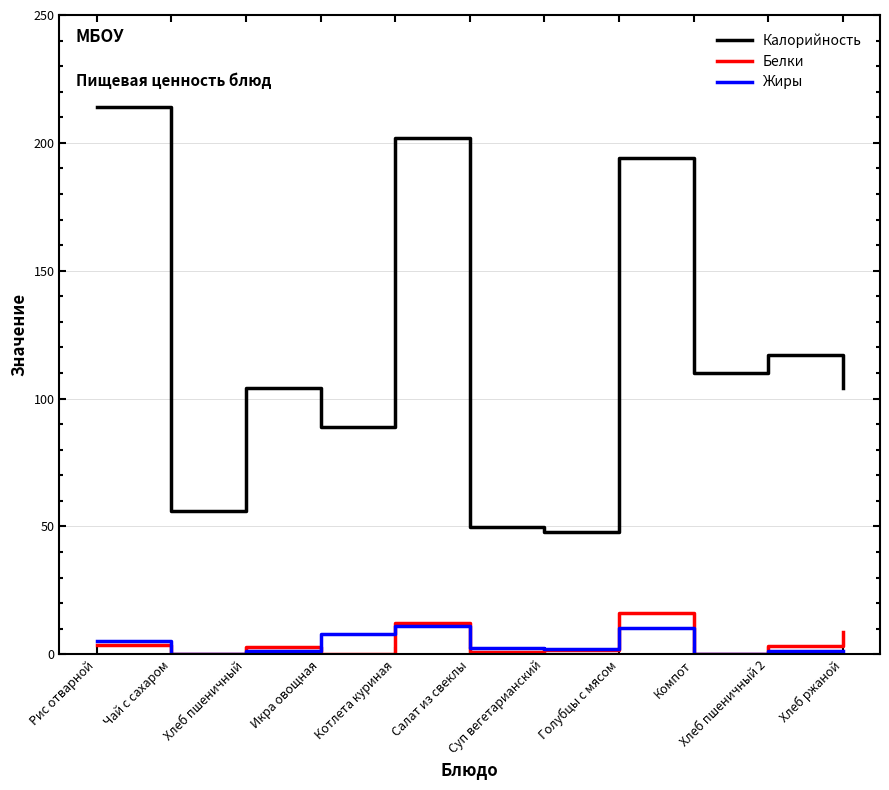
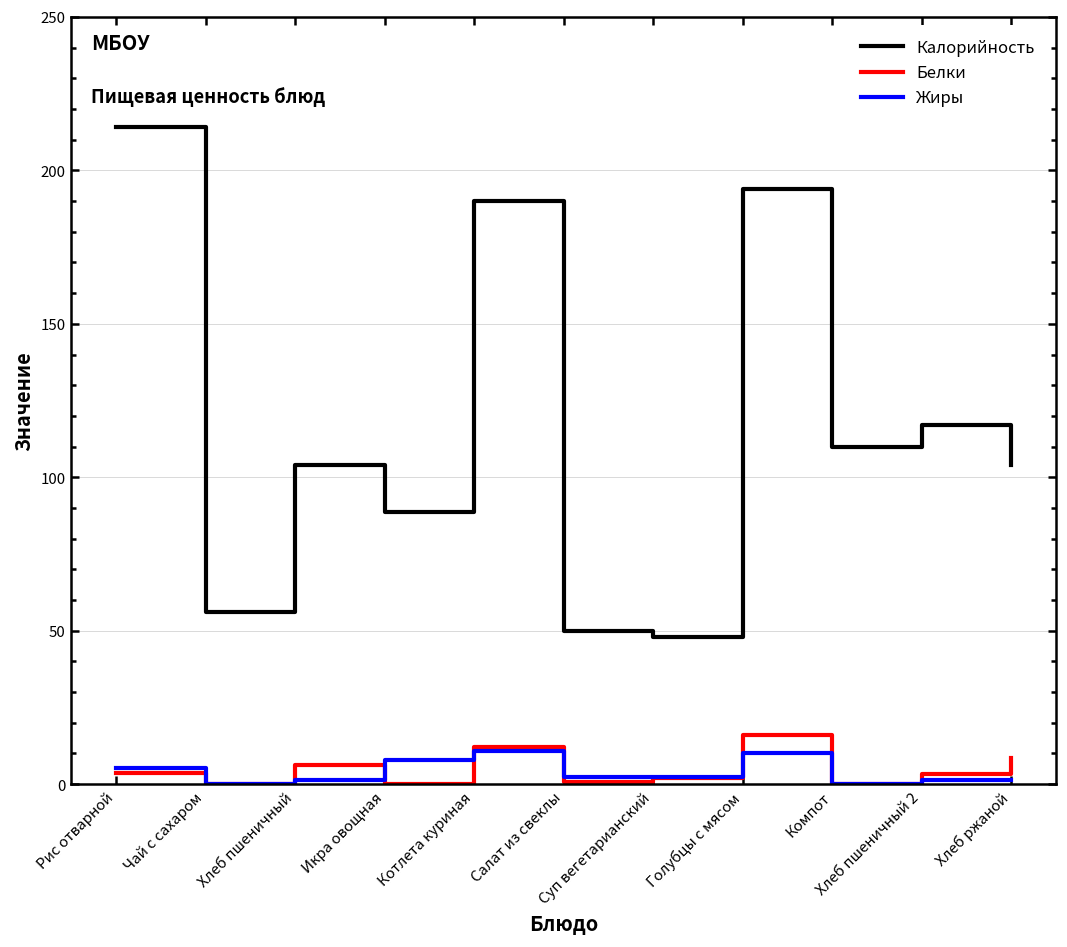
Белки, Хлеб пшеничный: 3 -> 6
Калорийность, Котлета куриная: 202 -> 190
